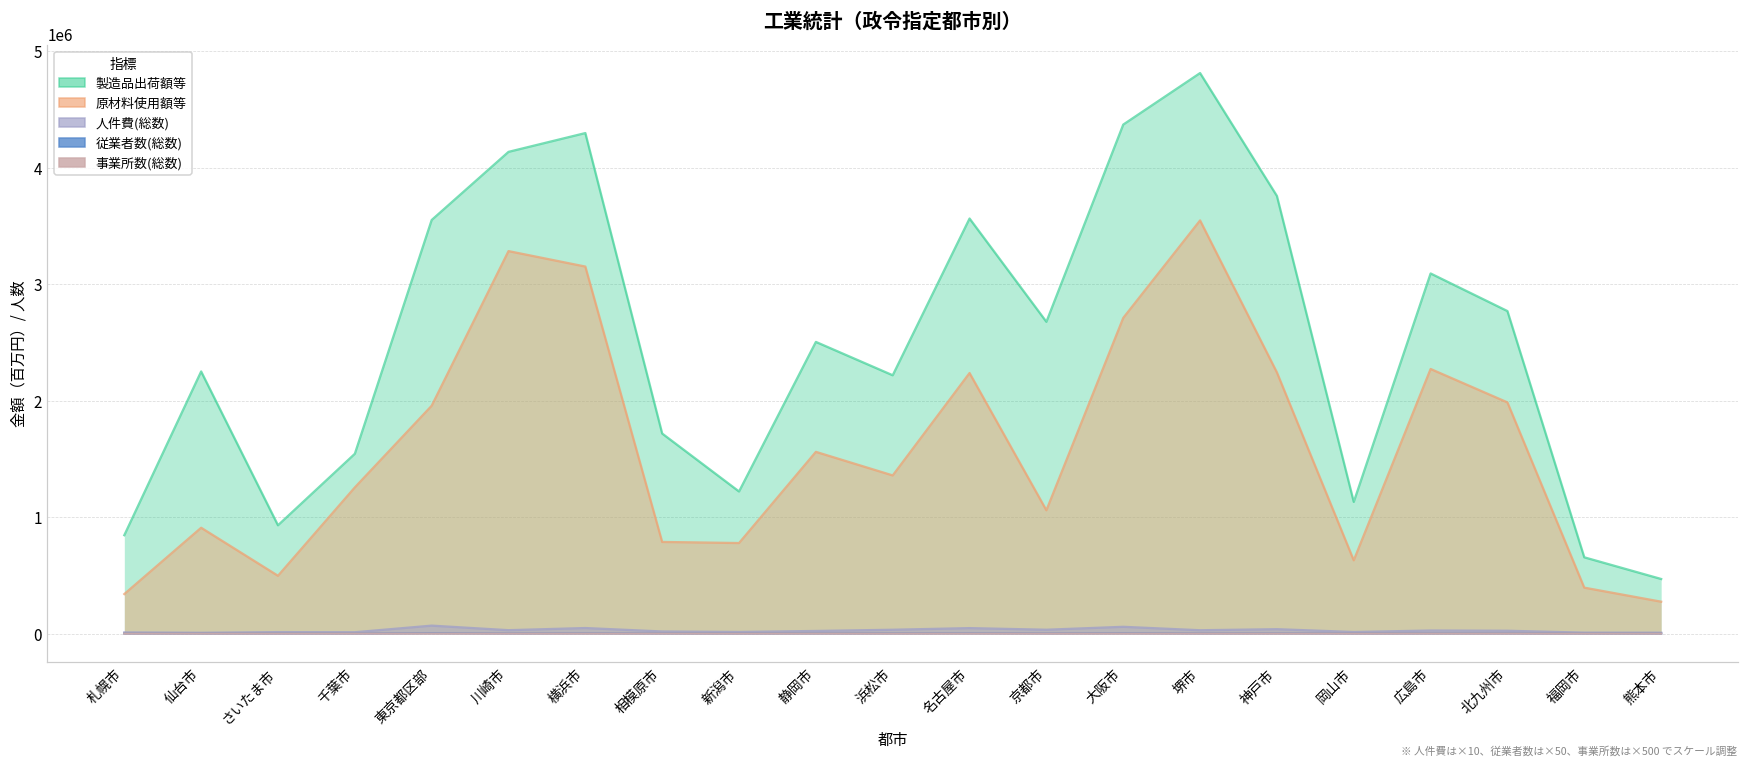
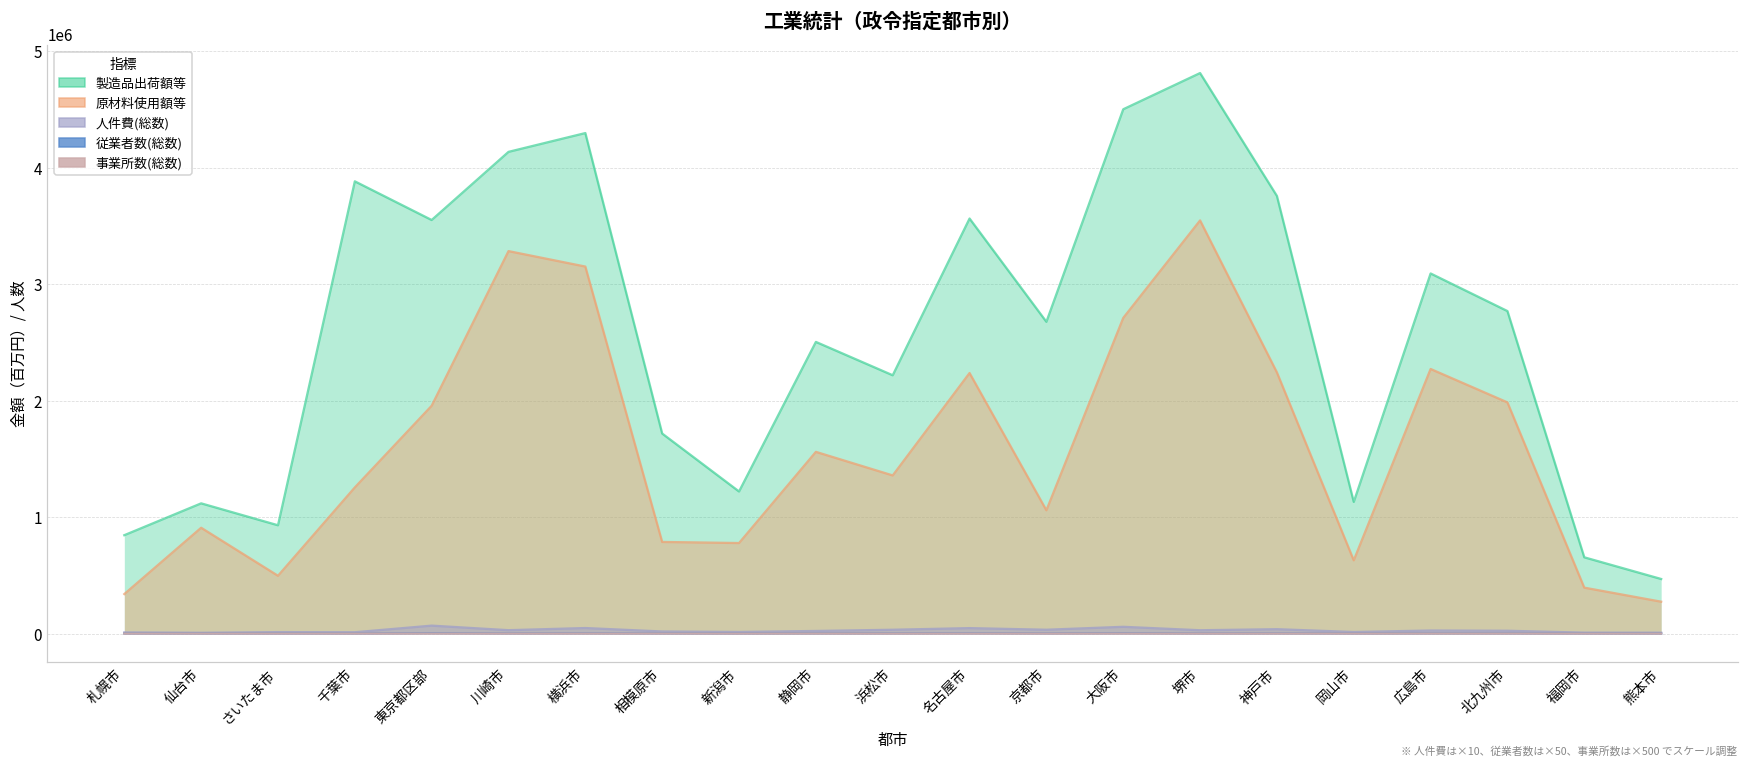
製造品出荷額等, 仙台市: 2250000 -> 1120000
製造品出荷額等, 千葉市: 1540000 -> 3880000
製造品出荷額等, 大阪市: 4370000 -> 4500000
